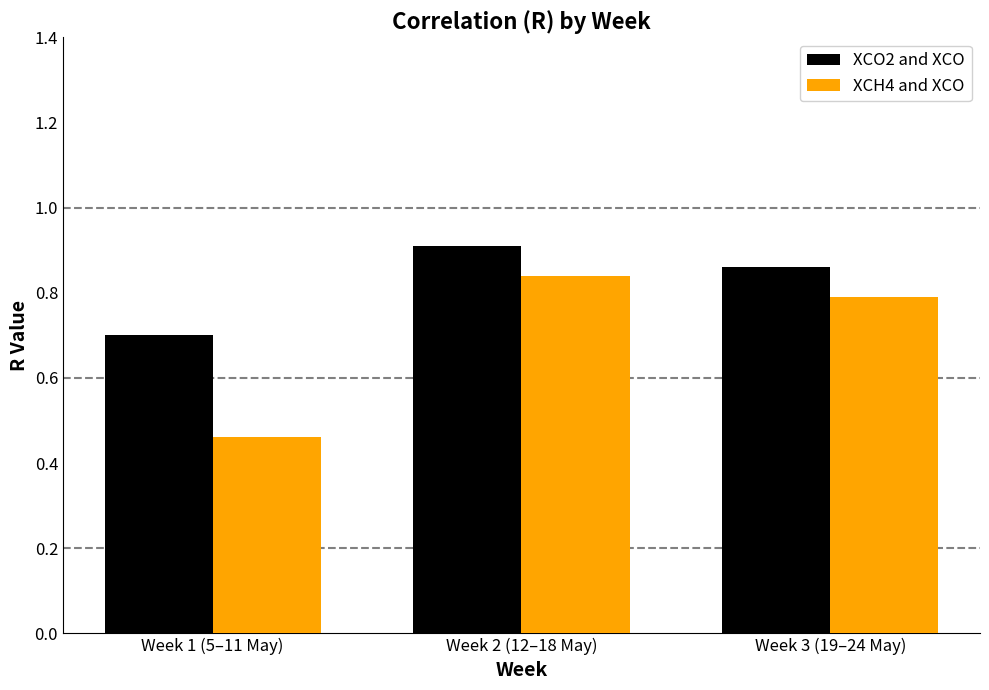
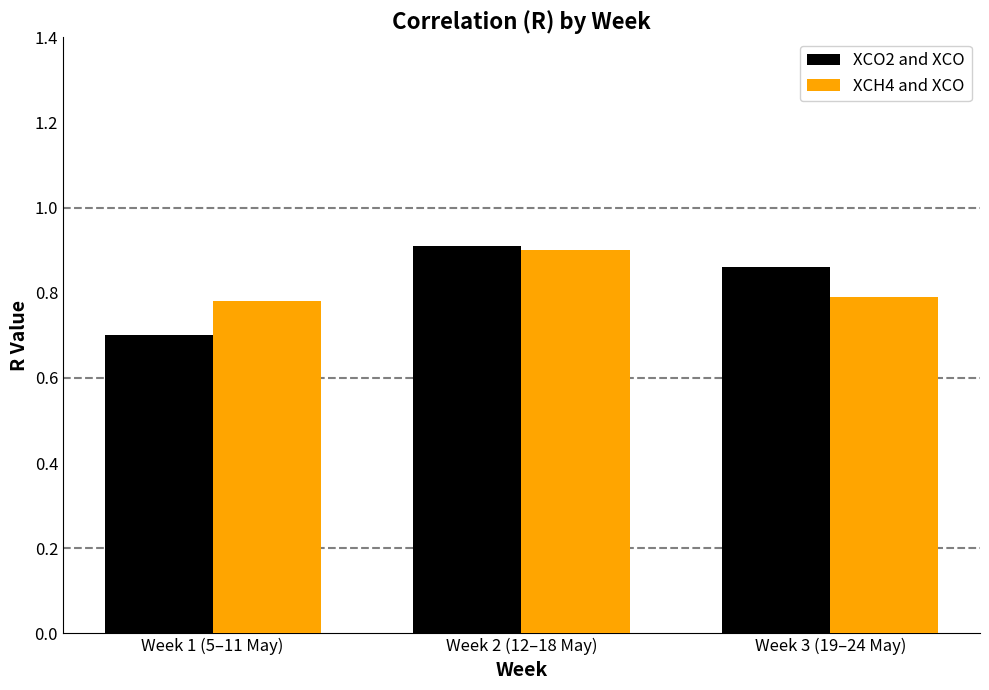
XCH4 and XCO, Week 1 (5–11 May): 0.46 -> 0.78
XCH4 and XCO, Week 2 (12–18 May): 0.84 -> 0.90
